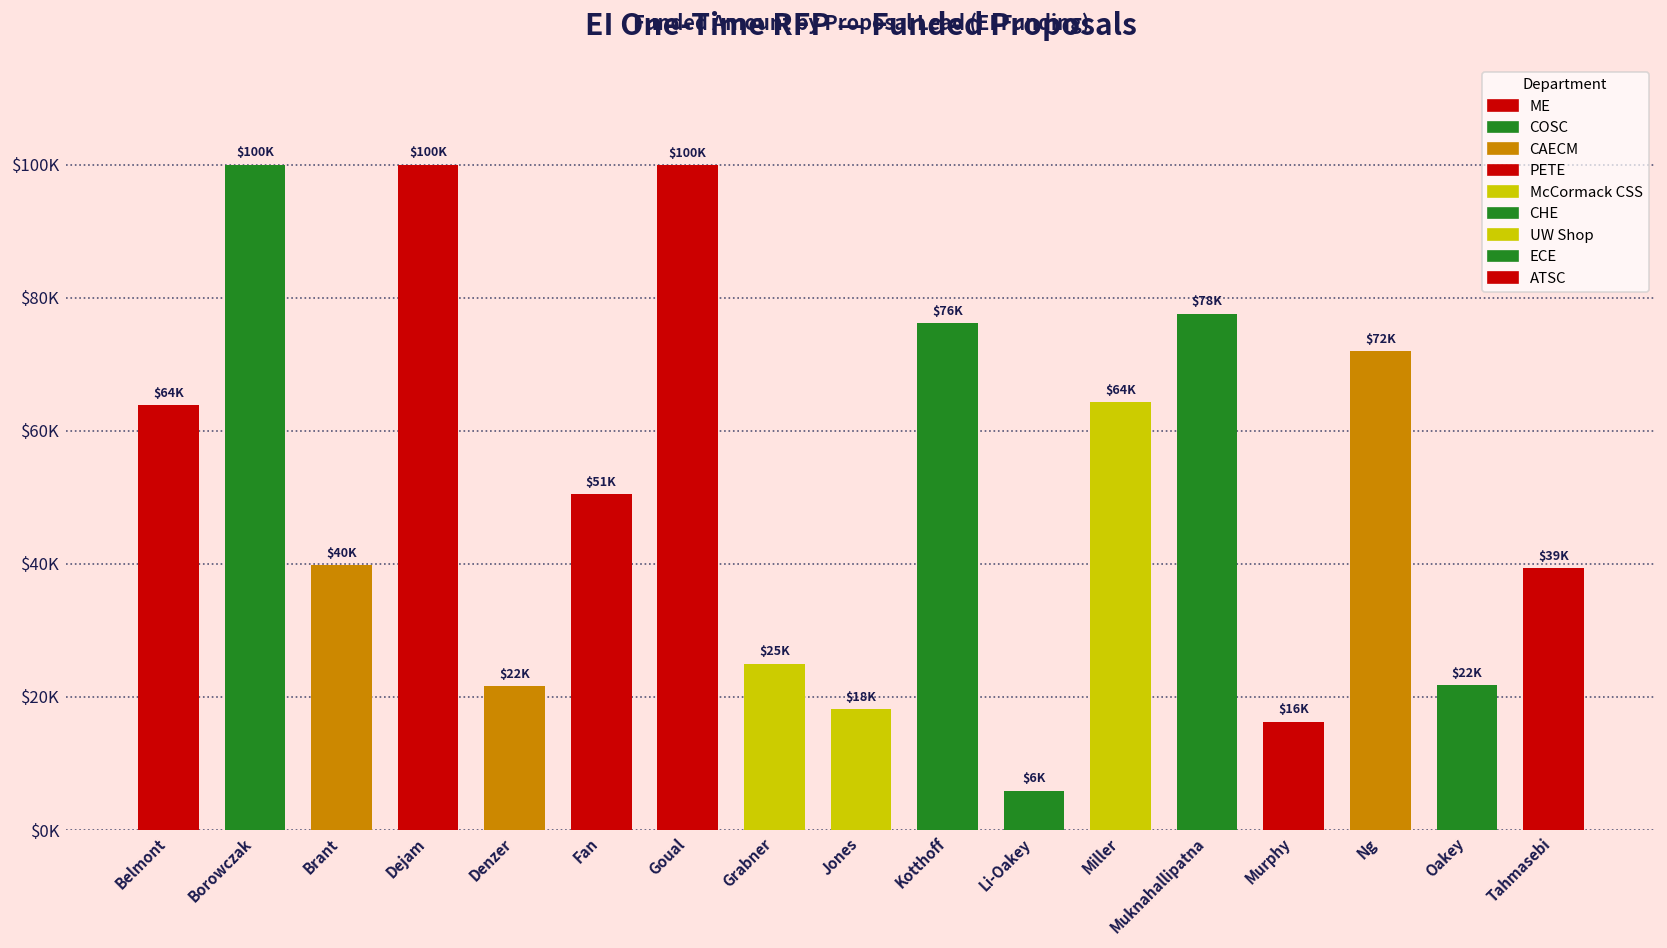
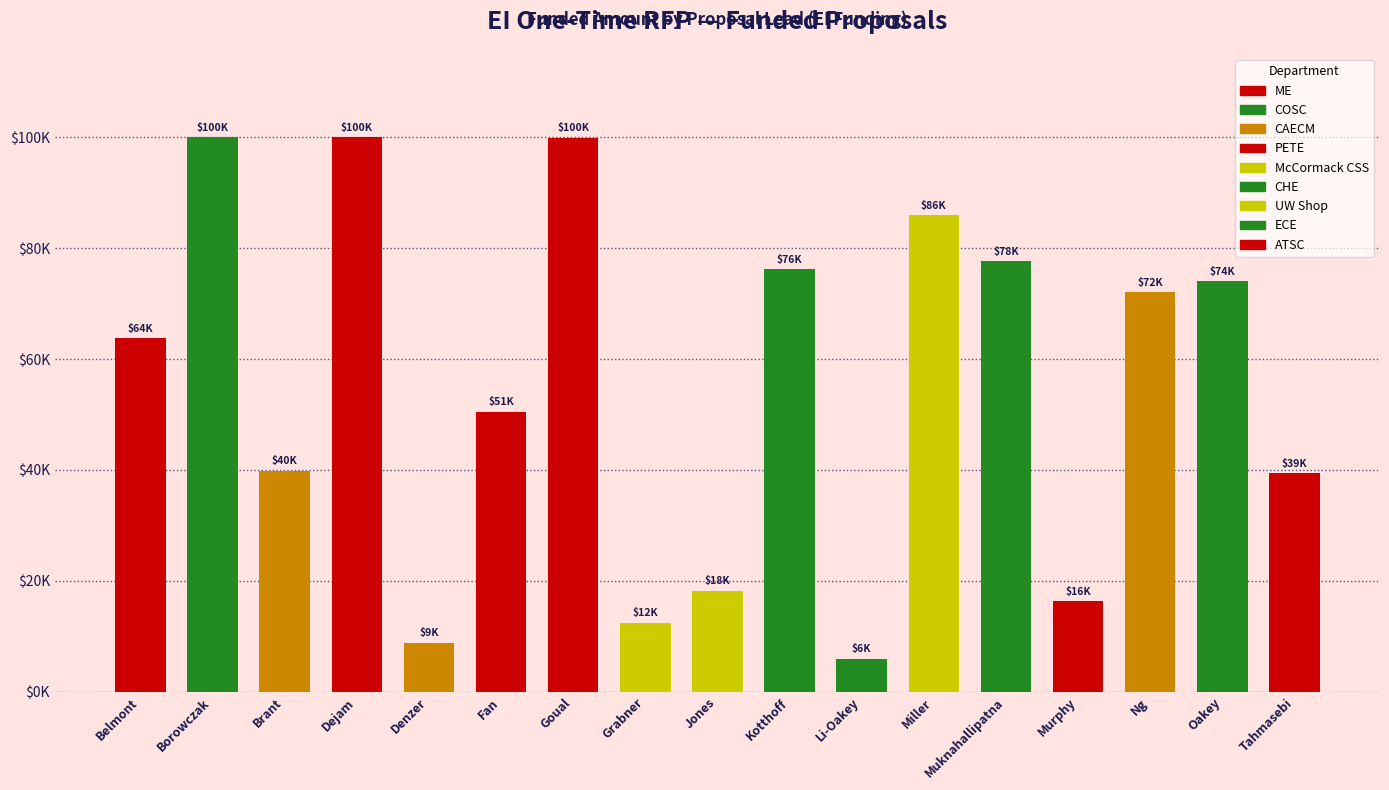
Denzer: $22K -> $9K
Grabner: $25K -> $12K
Miller: $64K -> $86K
Oakey: $22K -> $74K
